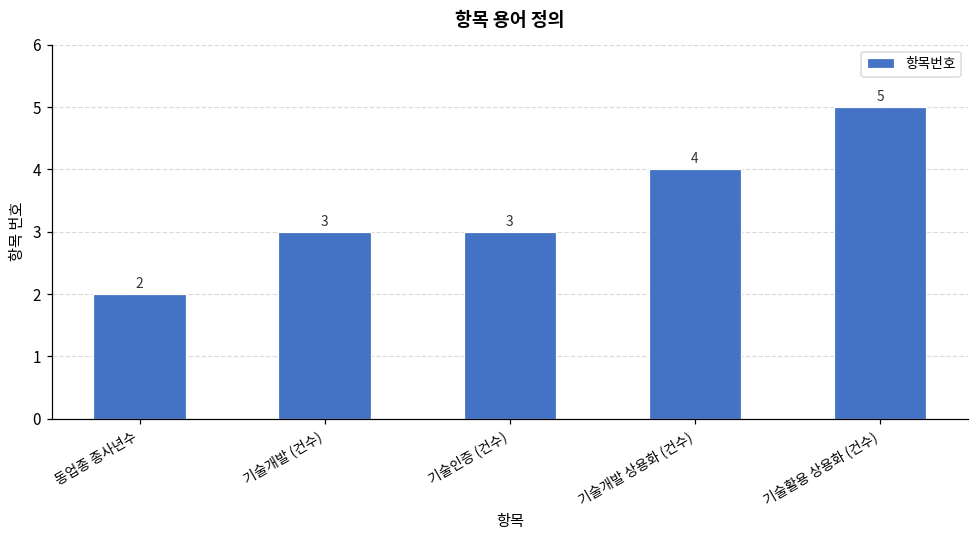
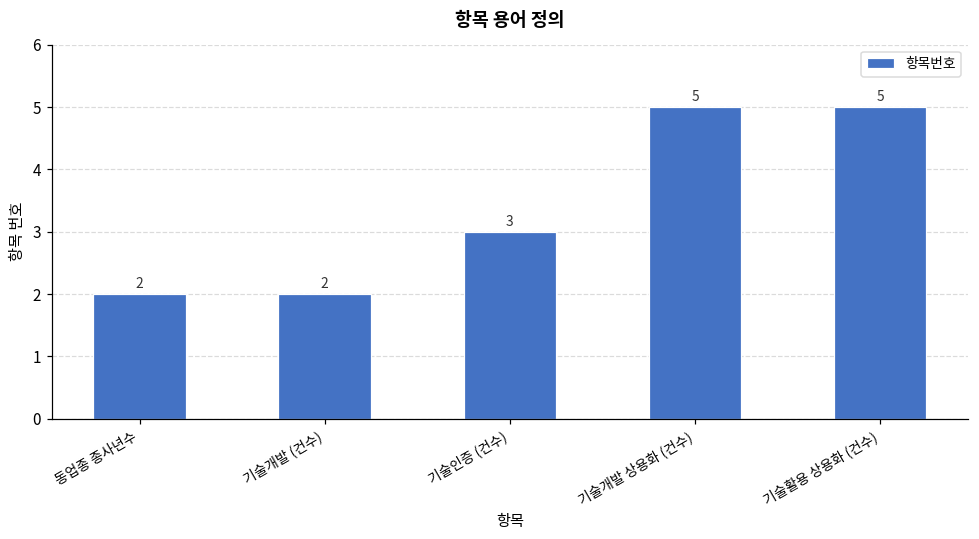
기술개발 (건수): 3 -> 2
기술개발 상용화 (건수): 4 -> 5
